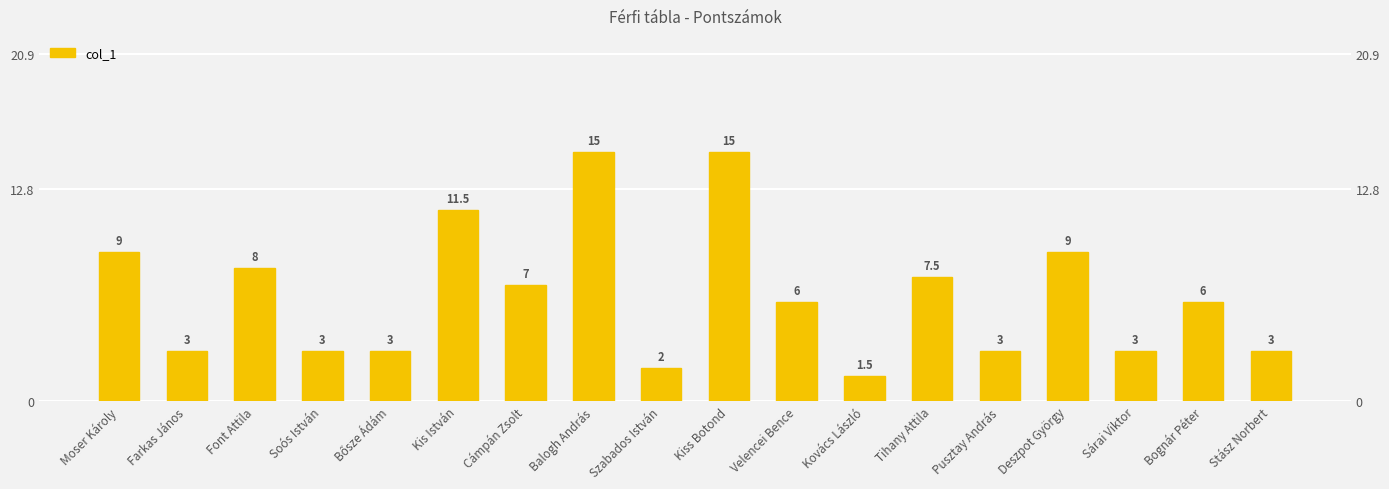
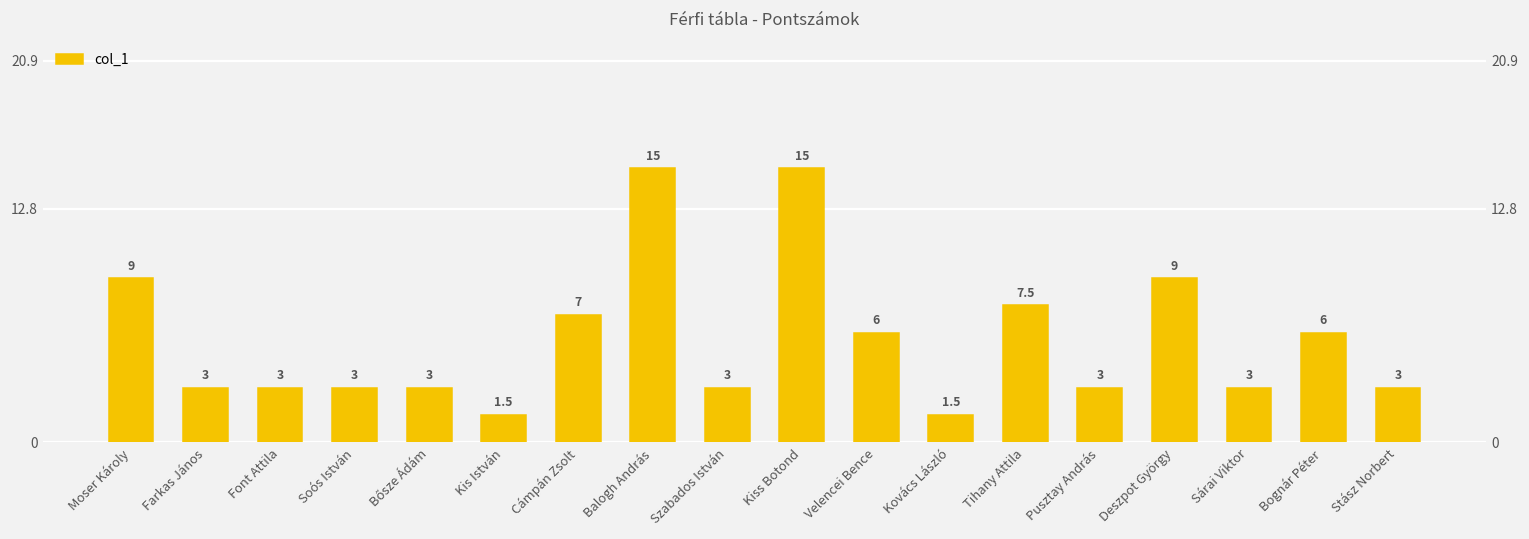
Font Attila: 8 -> 3
Kis István: 11.5 -> 1.5
Szabados István: 2 -> 3
